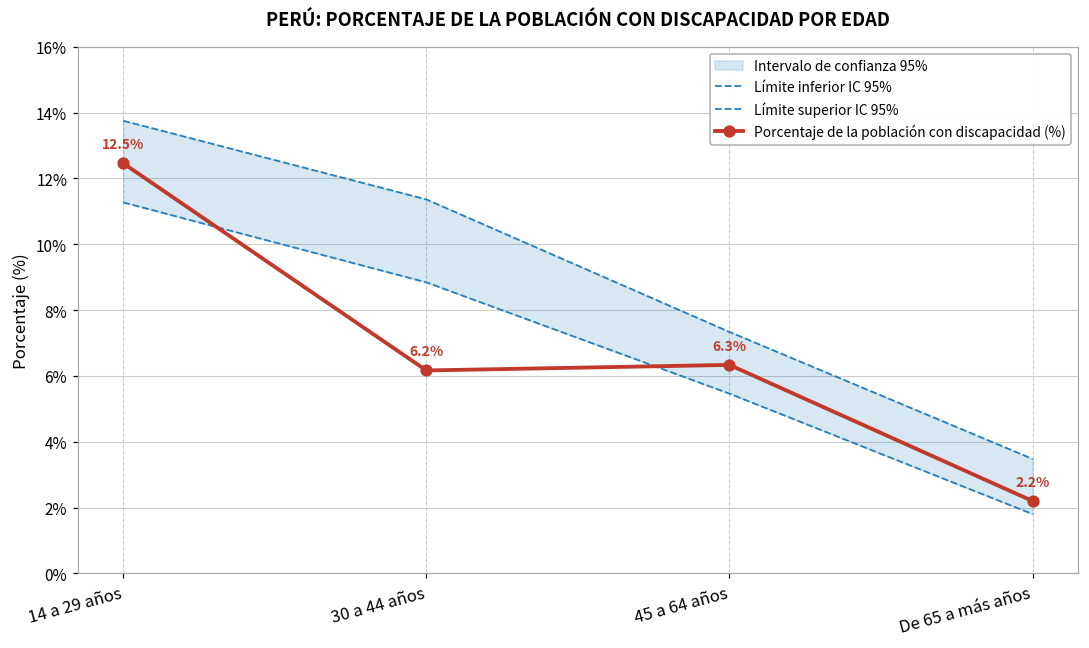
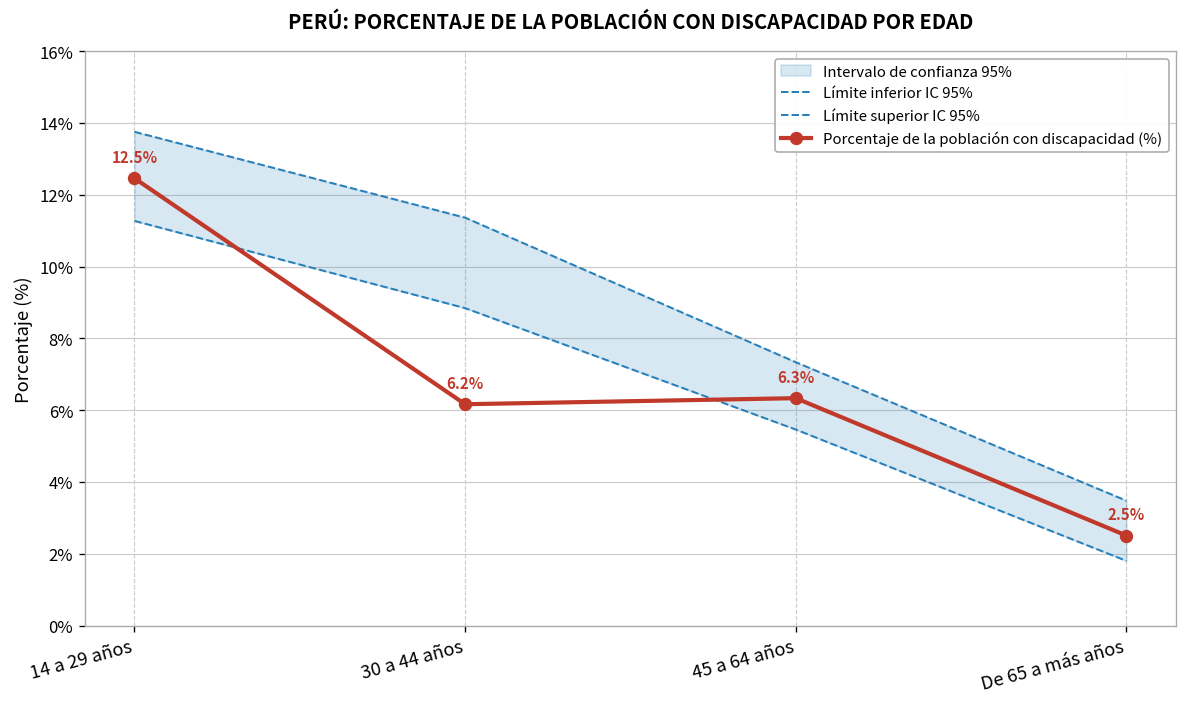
Porcentaje de la población con discapacidad (%), De 65 a más años: 2.2% -> 2.5%
